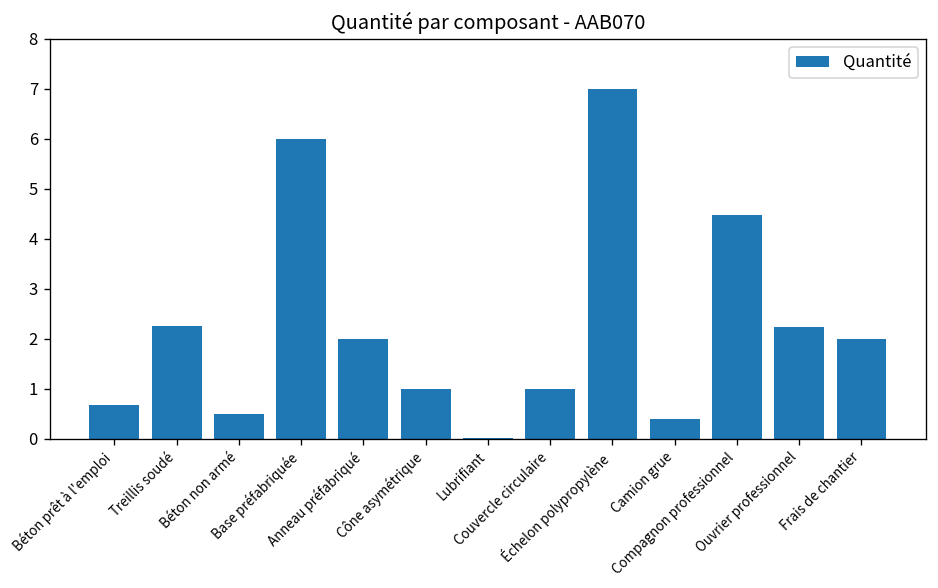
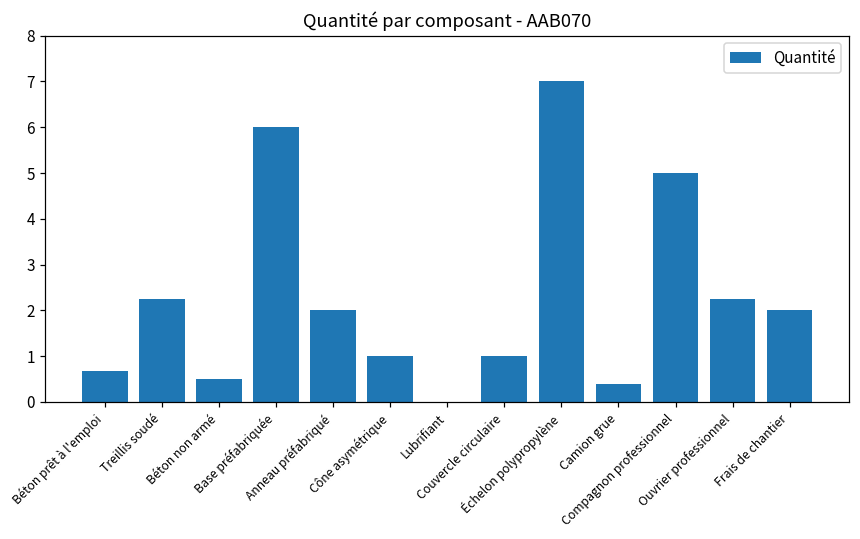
Compagnon professionnel: 4.5 -> 5.0
